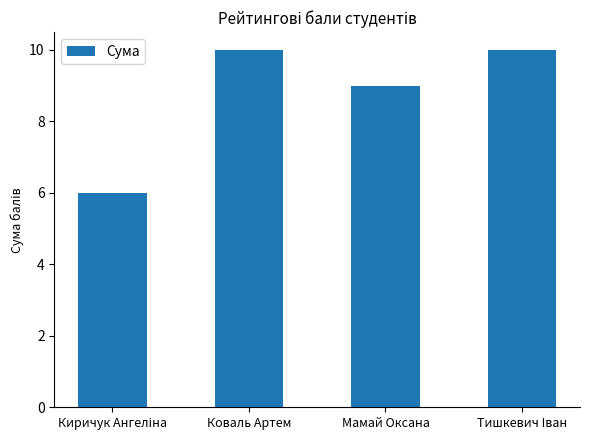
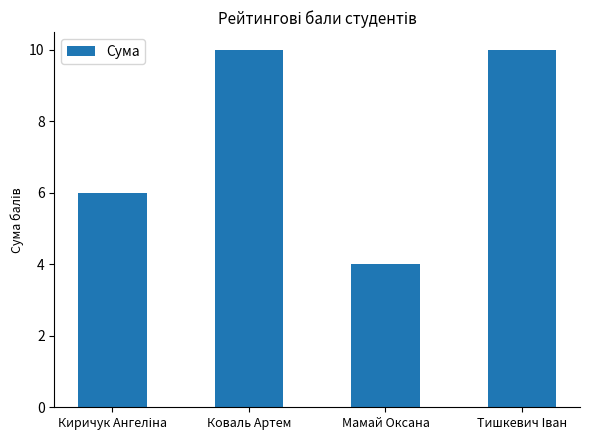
Мамай Оксана: 9 -> 4
